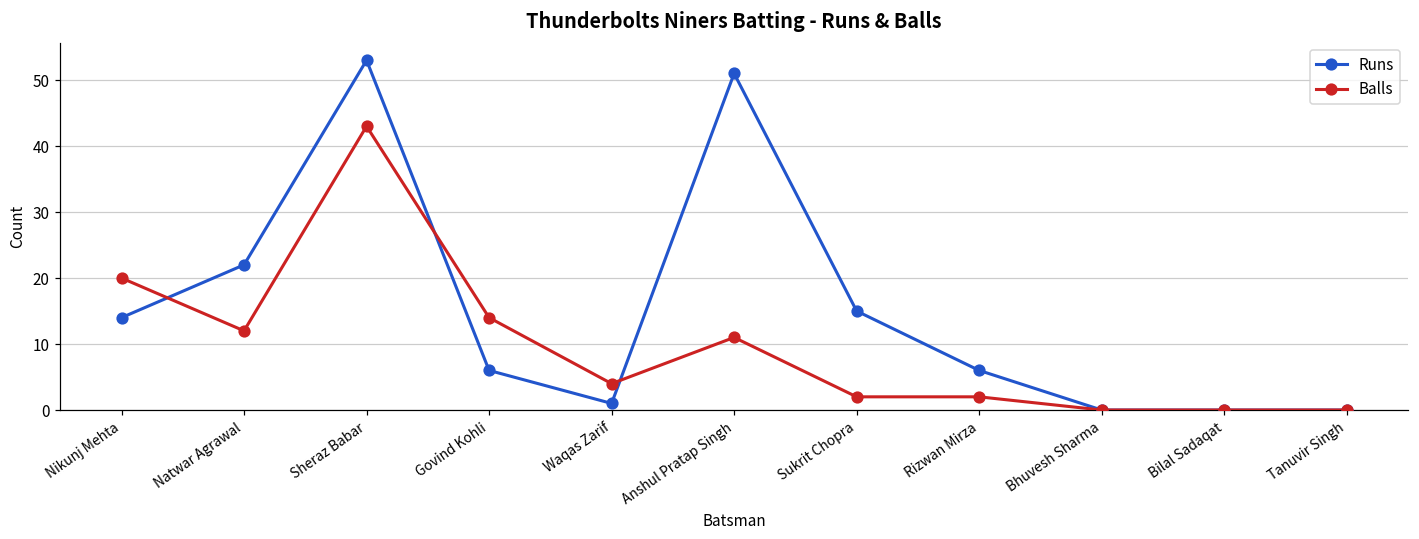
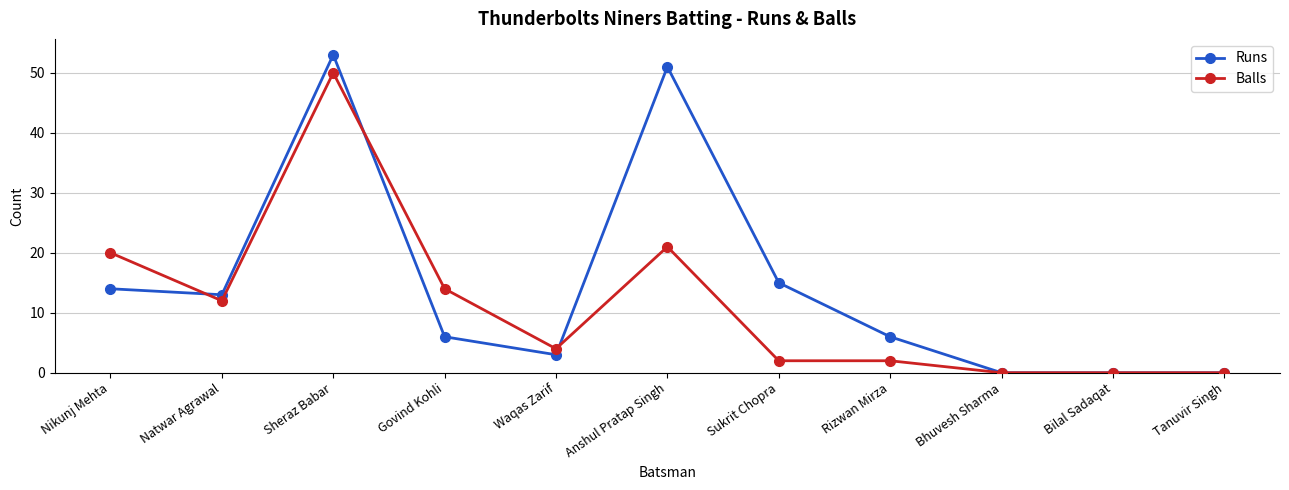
Runs, Natwar Agrawal: 22 -> 13
Balls, Sheraz Babar: 43 -> 50
Runs, Waqas Zarif: 1 -> 3
Balls, Anshul Pratap Singh: 11 -> 21
